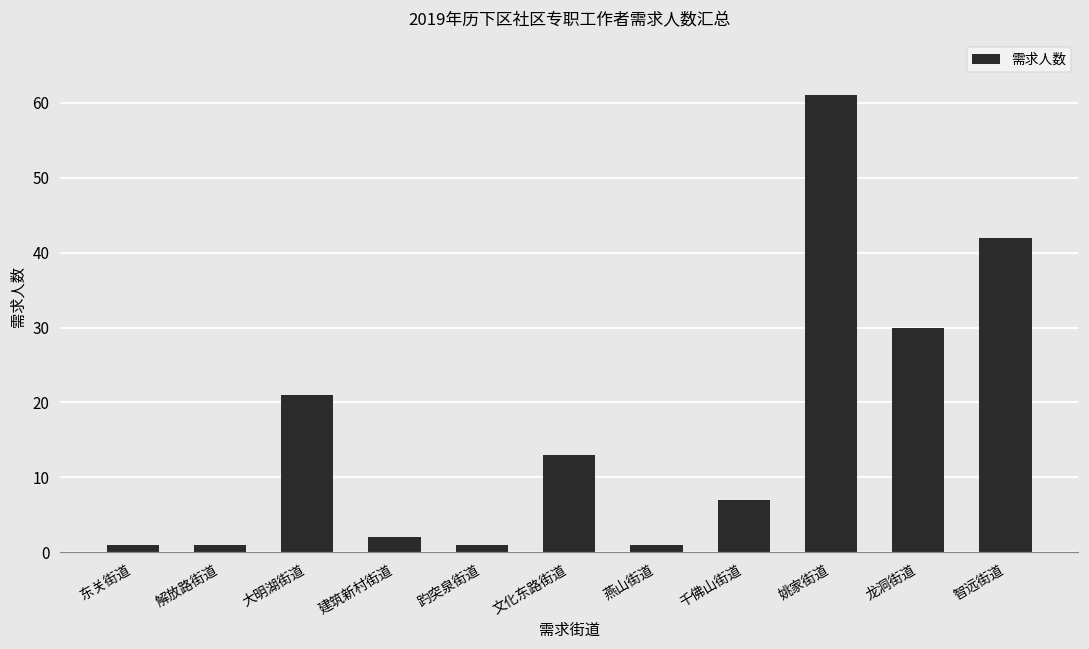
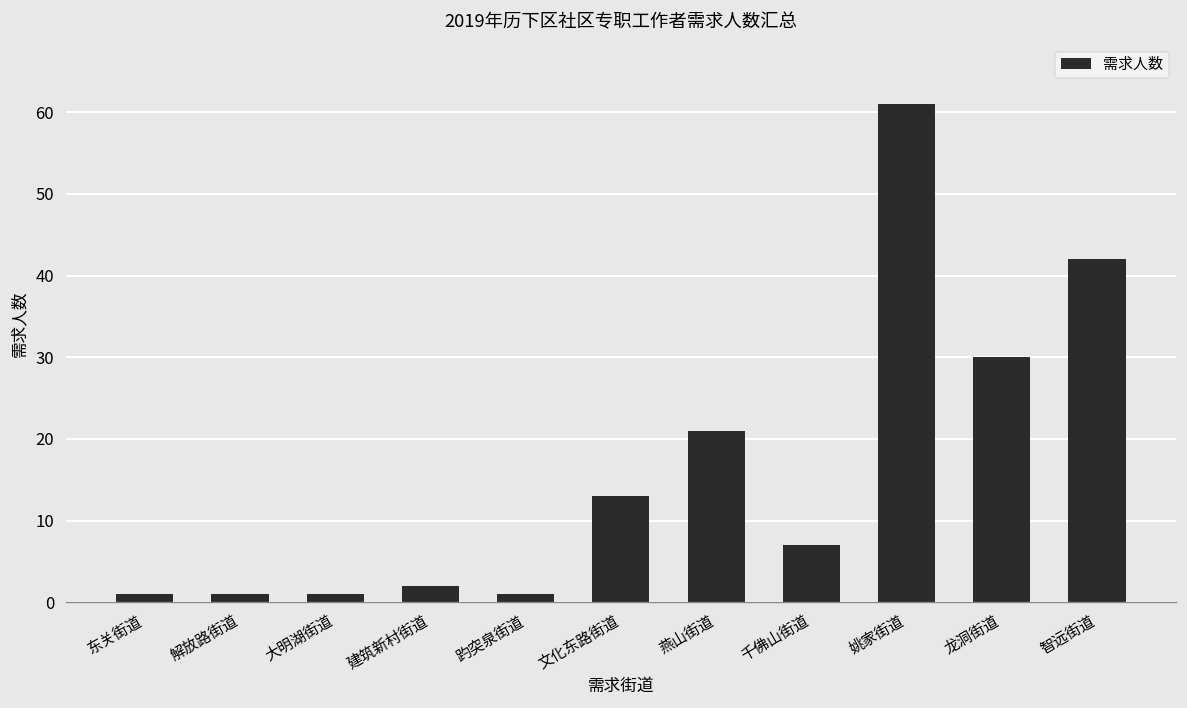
大明湖街道: 21 -> 1
燕山街道: 1 -> 21
